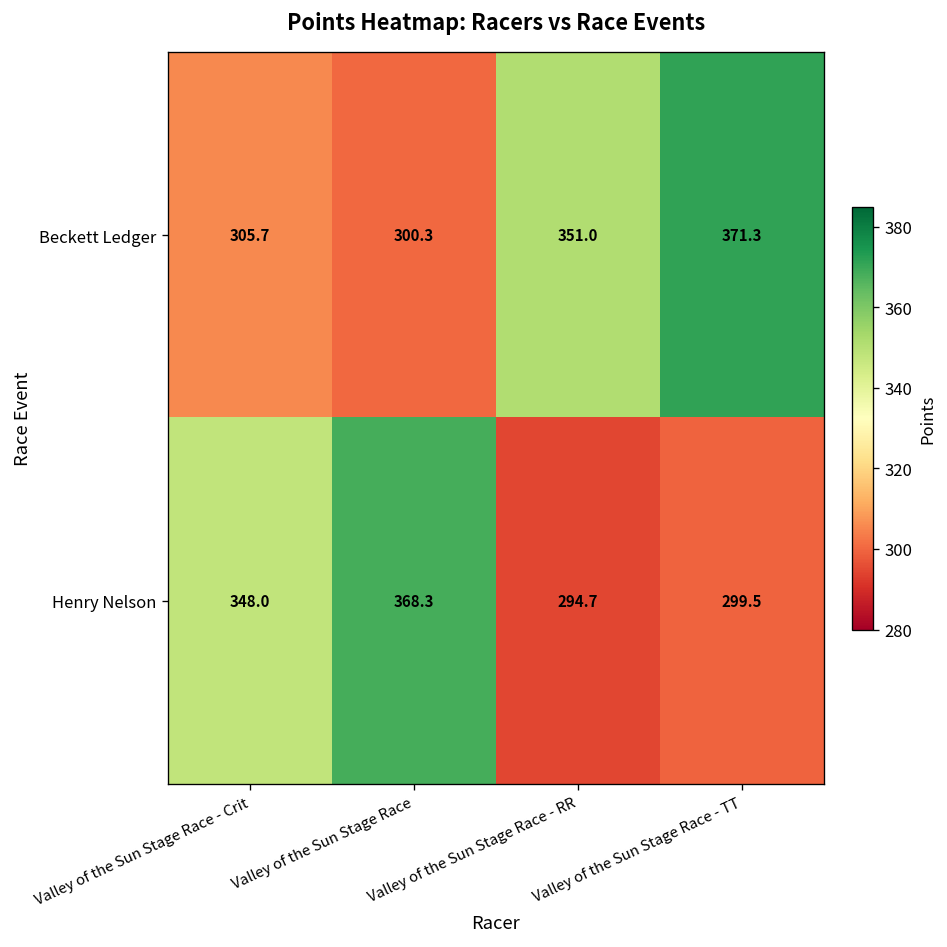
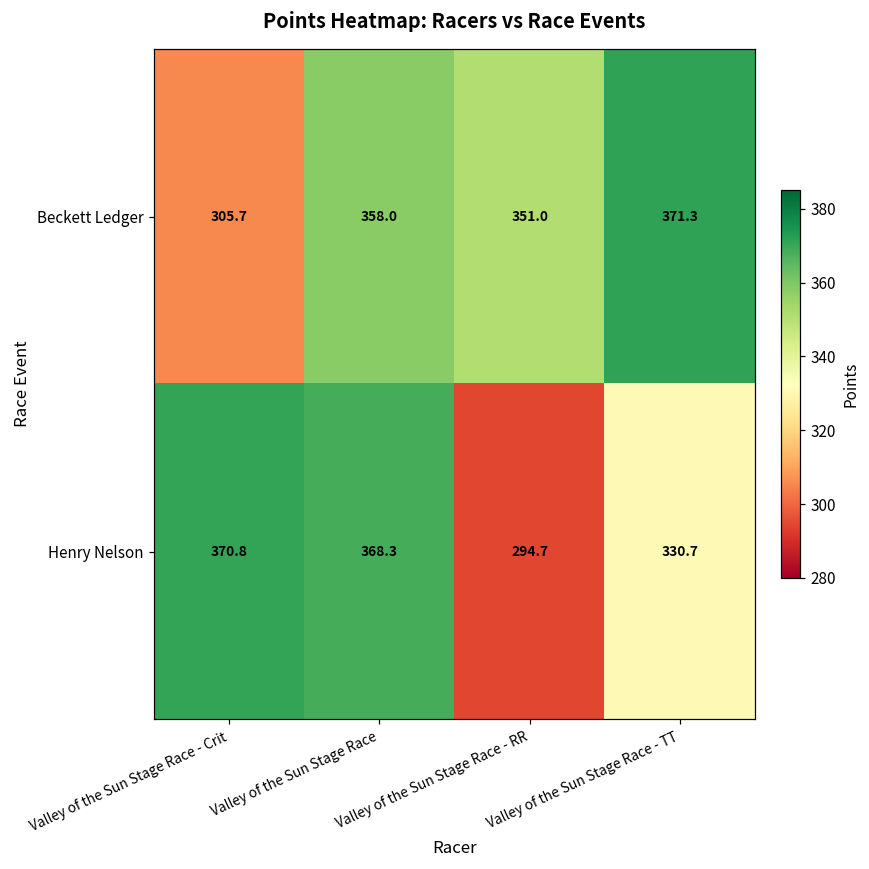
Beckett Ledger, Valley of the Sun Stage Race: 300.3 -> 358.0
Henry Nelson, Valley of the Sun Stage Race - Crit: 348.0 -> 370.8
Henry Nelson, Valley of the Sun Stage Race - TT: 299.5 -> 330.7
